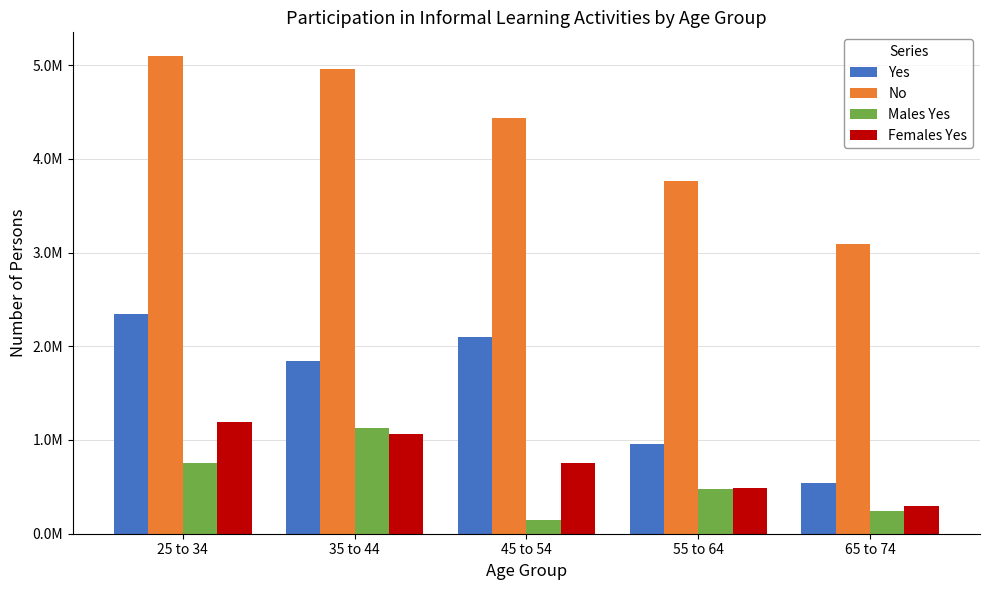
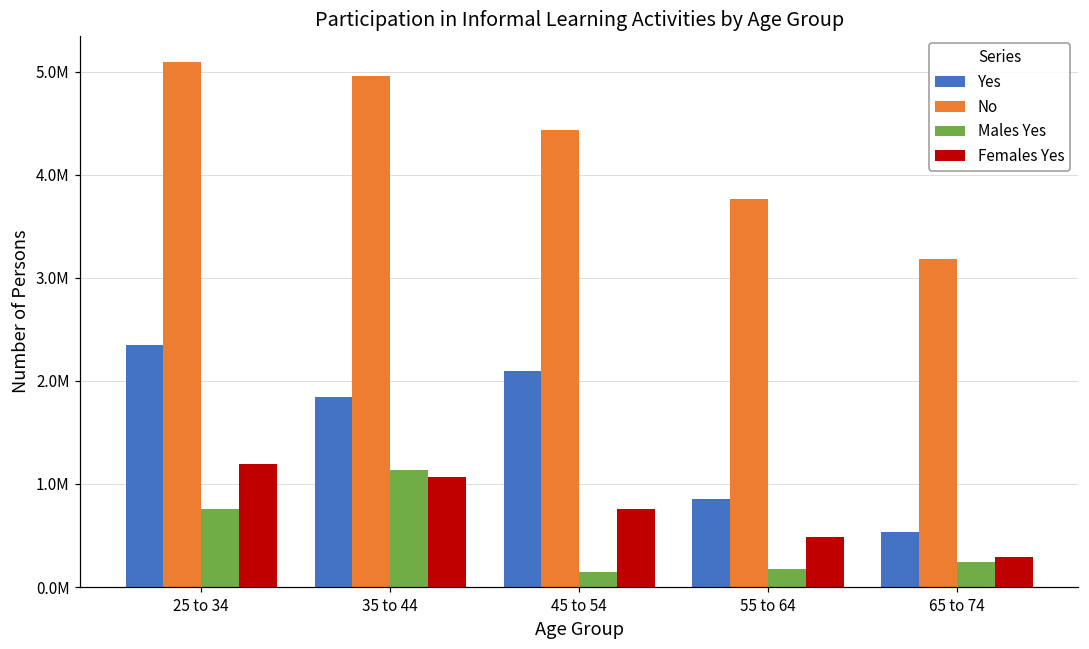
Yes, 55 to 64: 1000000 -> 900000
Males Yes, 55 to 64: 500000 -> 200000
No, 65 to 74: 3100000 -> 3200000
